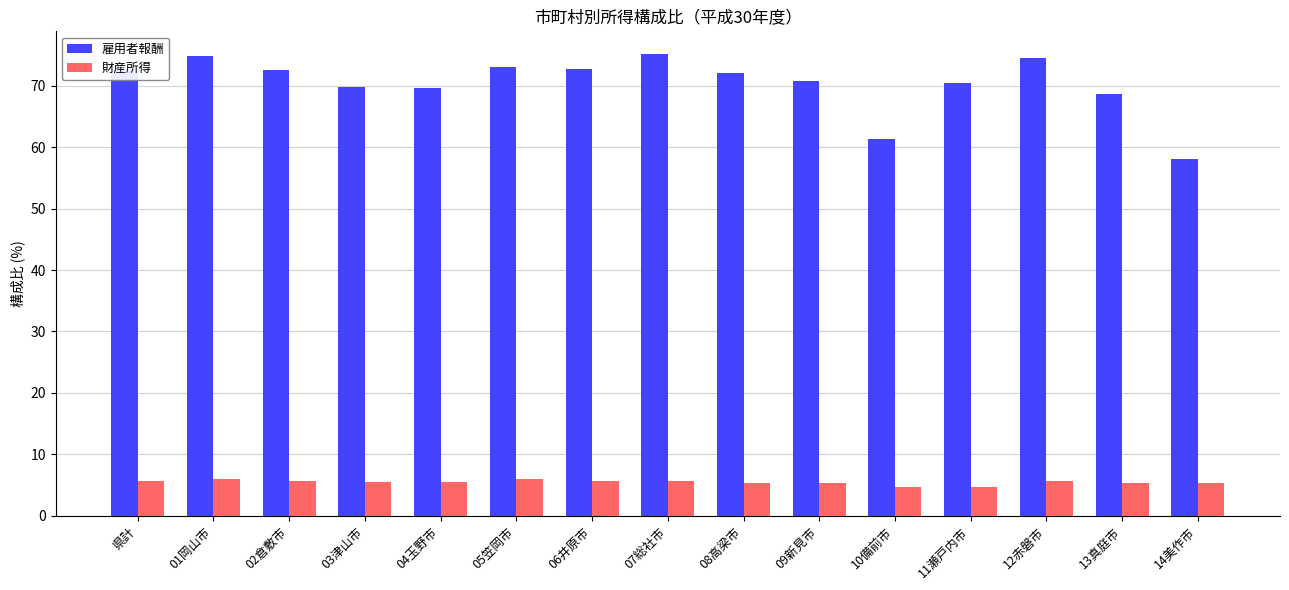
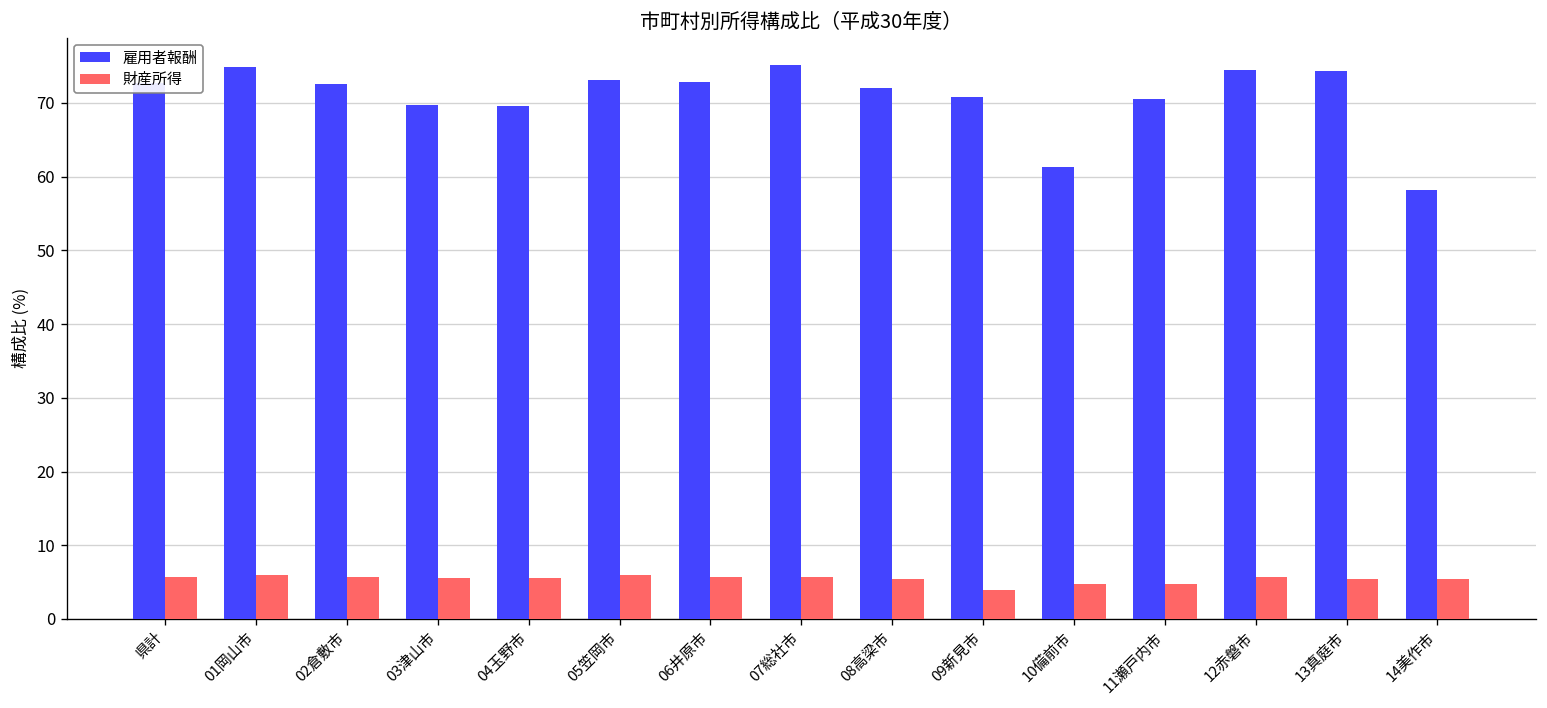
財産所得, 09新見市: 5 -> 4
雇用者報酬, 13真庭市: 69 -> 74
